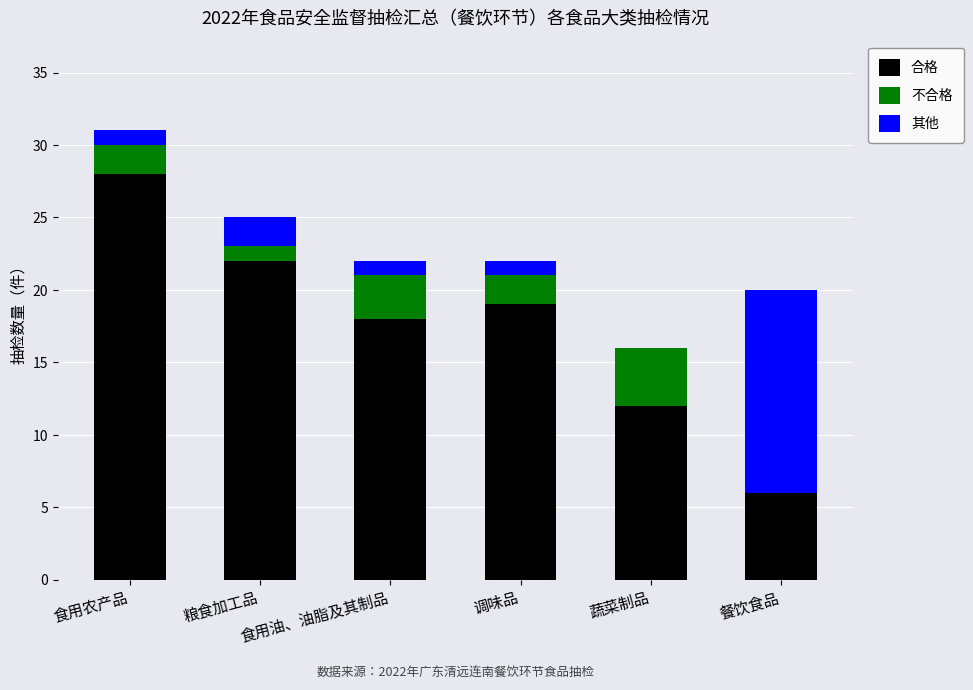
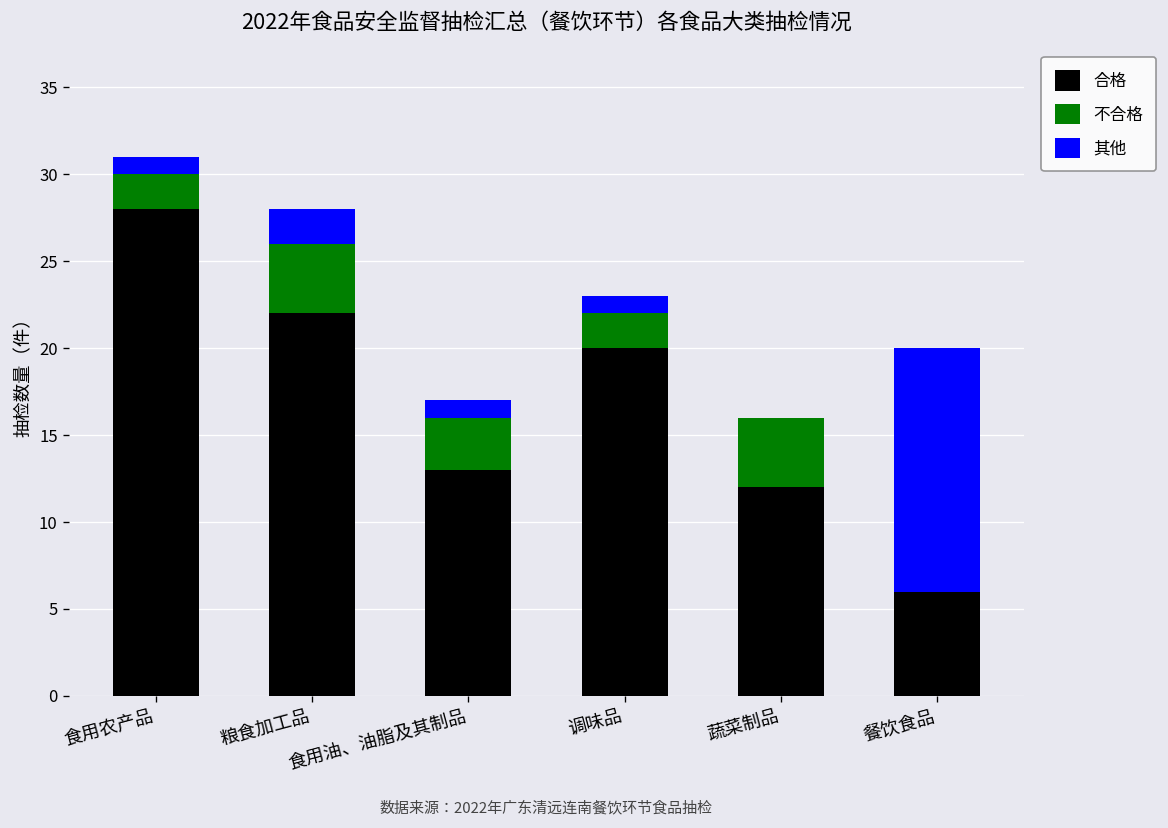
不合格, 粮食加工品: 1 -> 4
合格, 食用油、油脂及其制品: 18 -> 13
合格, 调味品: 19 -> 20
